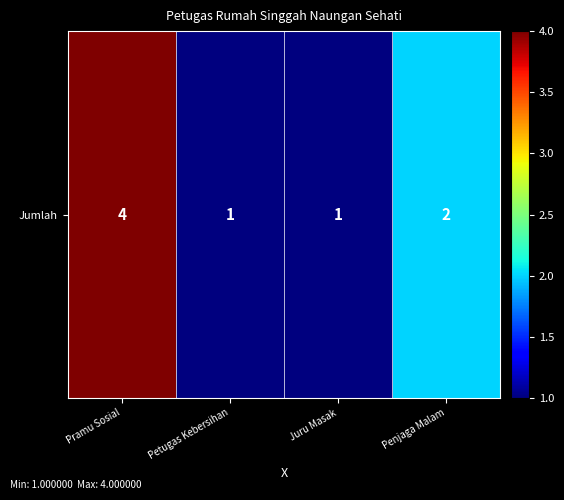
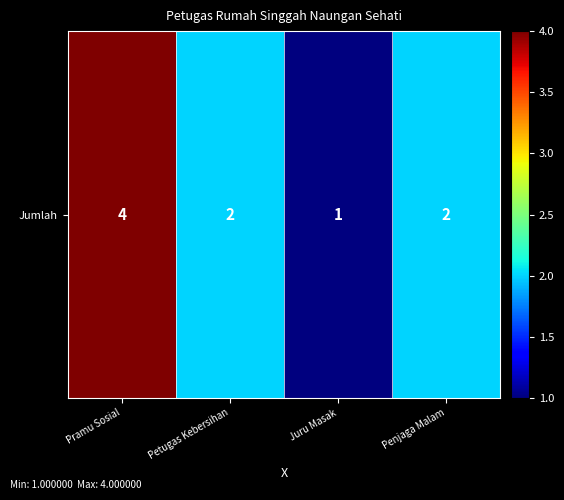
Jumlah, Petugas Kebersihan: 1 -> 2
